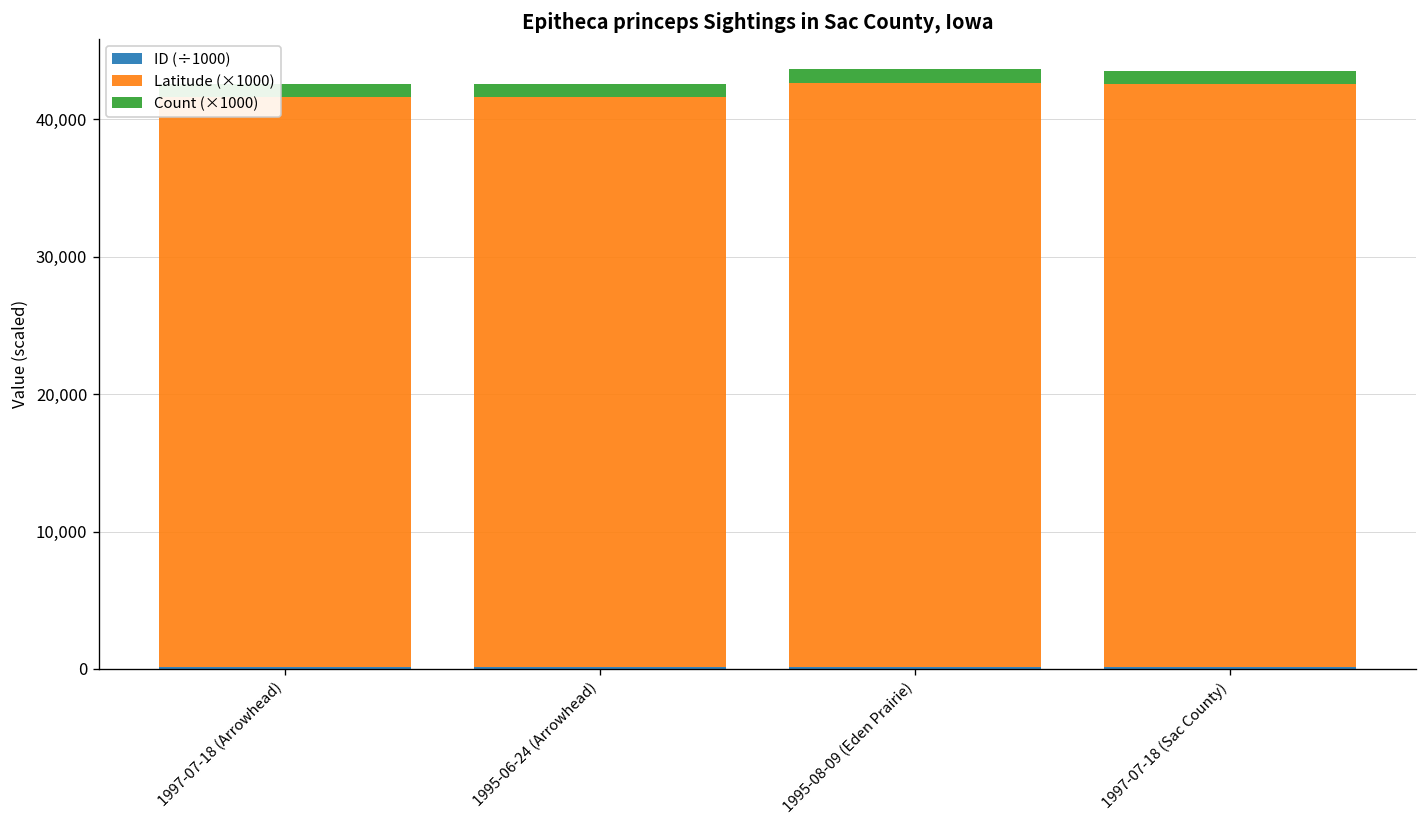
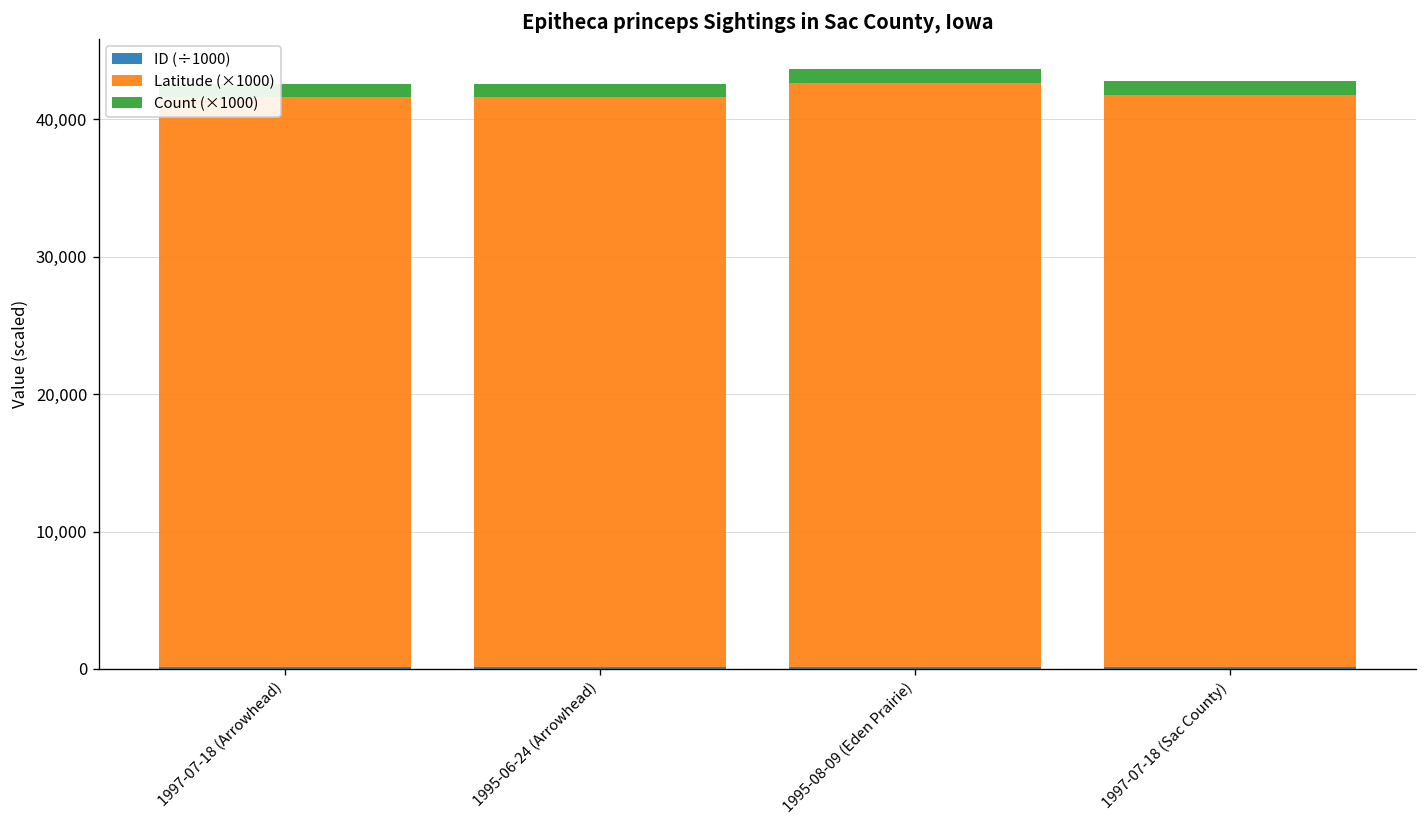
Latitude (×1000), 1997-07-18 (Sac County): 42,400 -> 41,600
